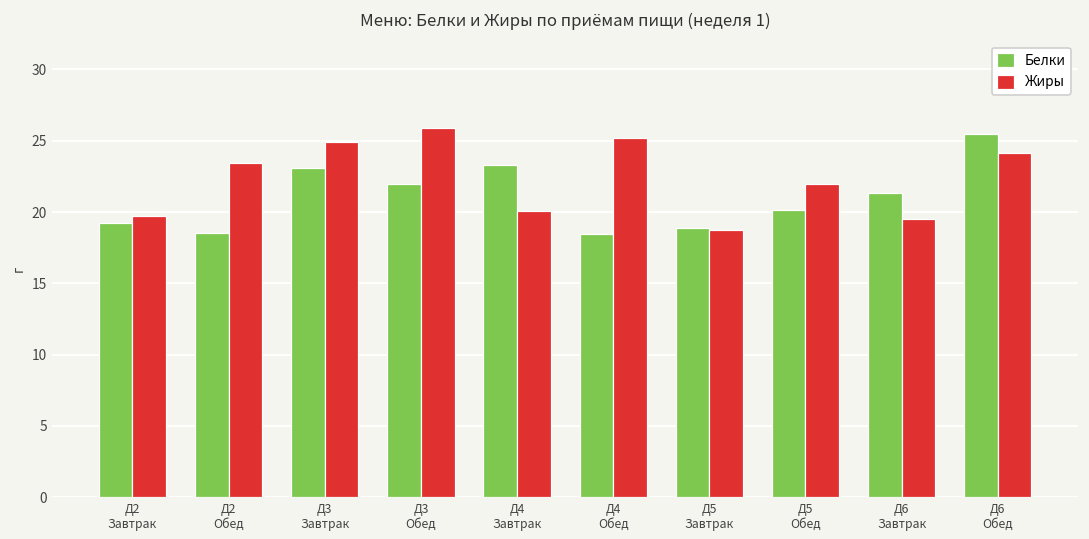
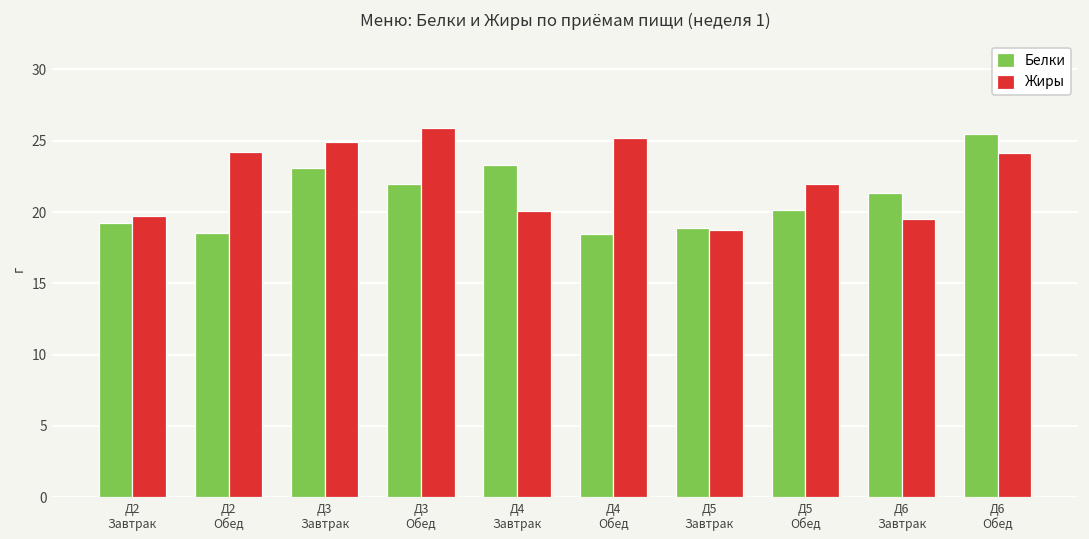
Жиры, Д2 Обед: 23.4 -> 24.2
